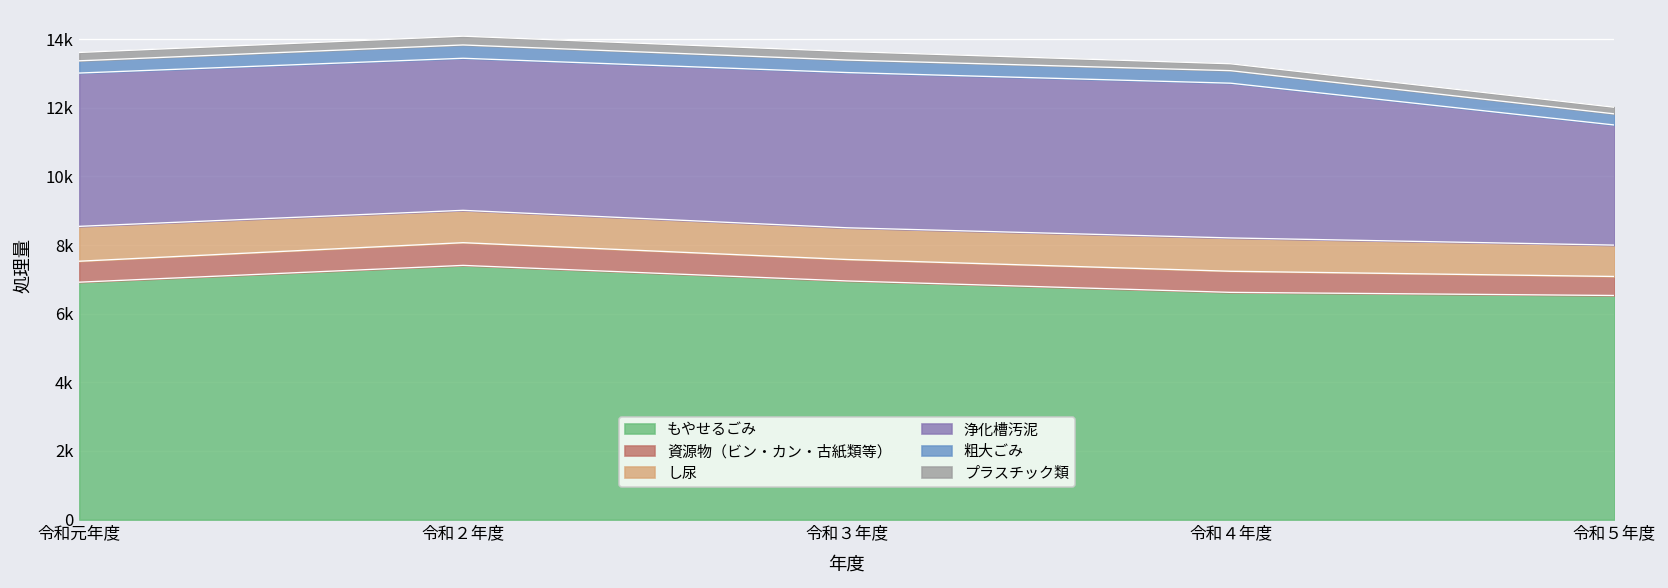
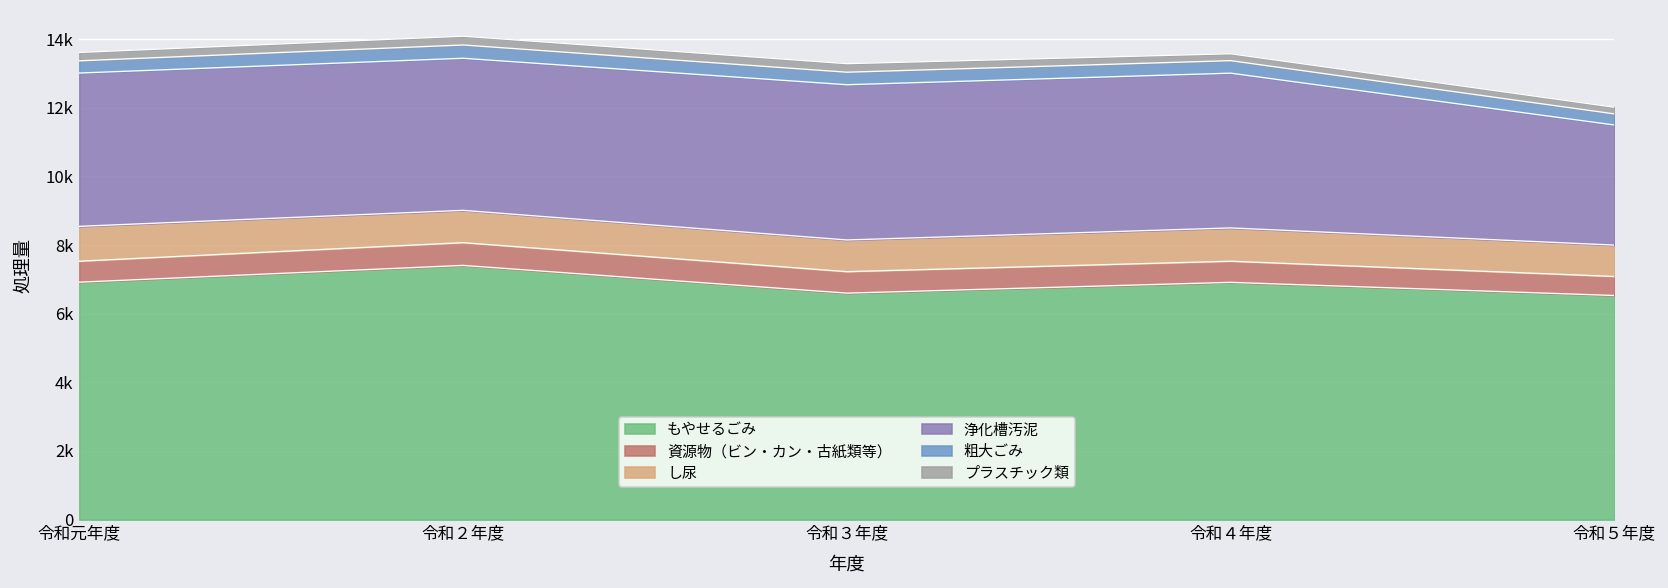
もやせるごみ, 令和３年度: 7000 -> 6600
もやせるごみ, 令和４年度: 6600 -> 6900
